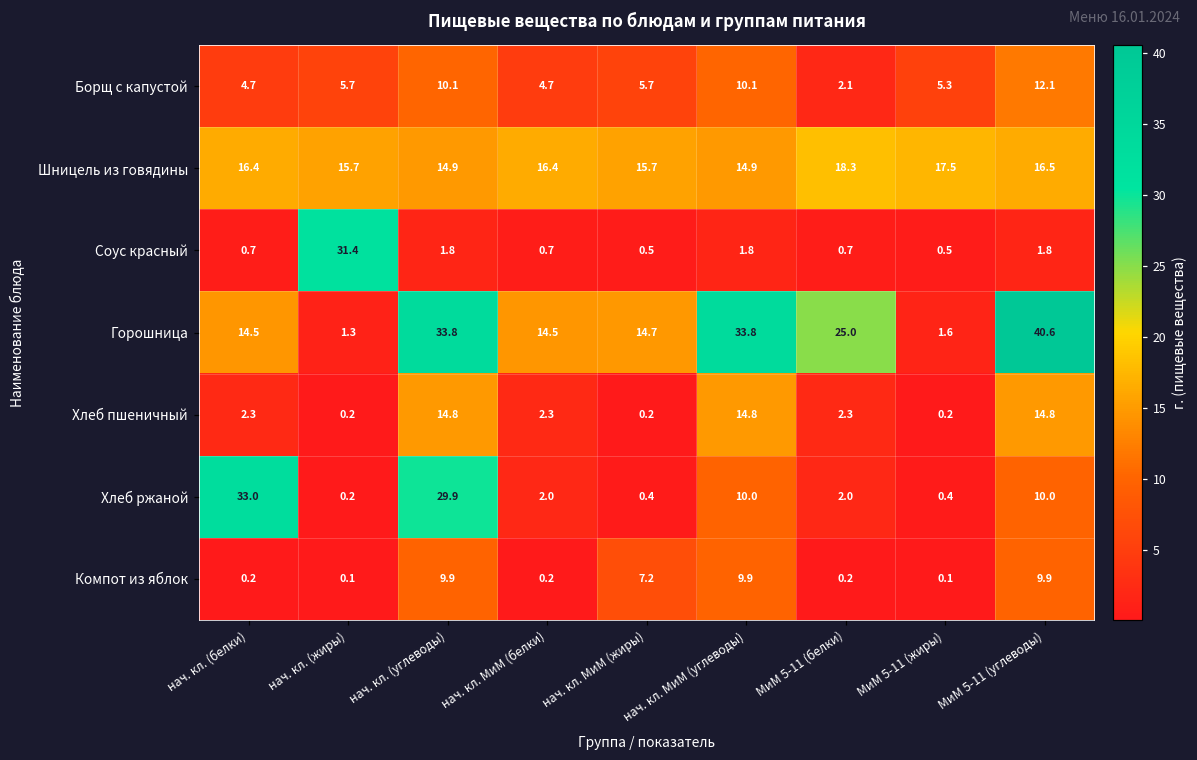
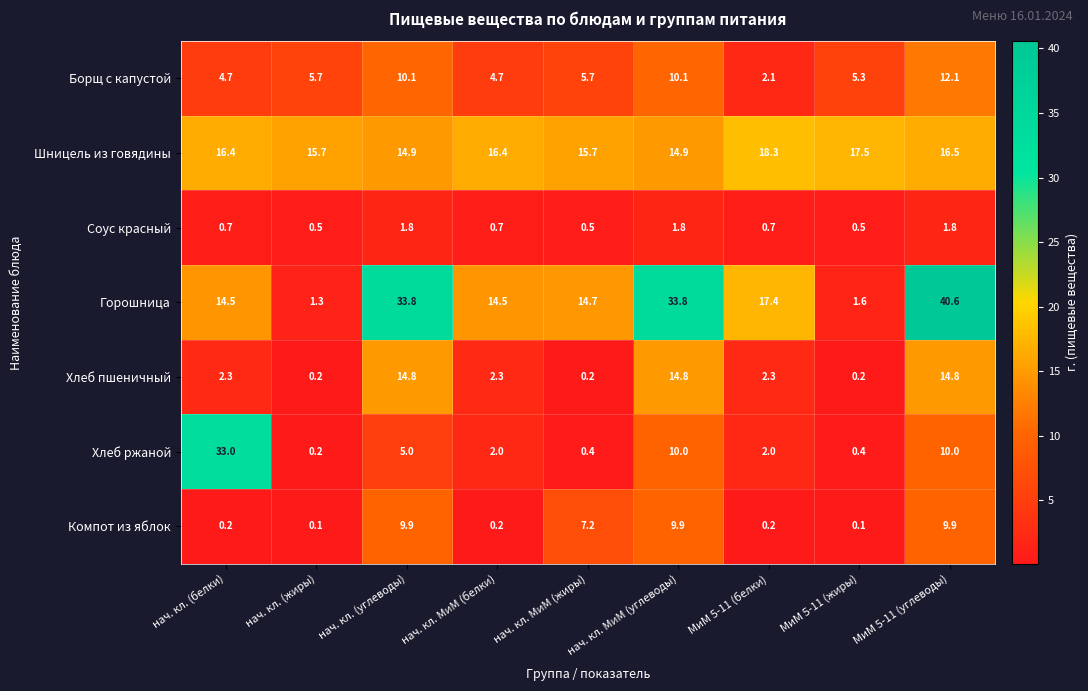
Соус красный, нач. кл. (жиры): 31.4 -> 0.5
Горошница, МиМ 5-11 (белки): 25.0 -> 17.4
Хлеб ржаной, нач. кл. (углеводы): 29.9 -> 5.0
